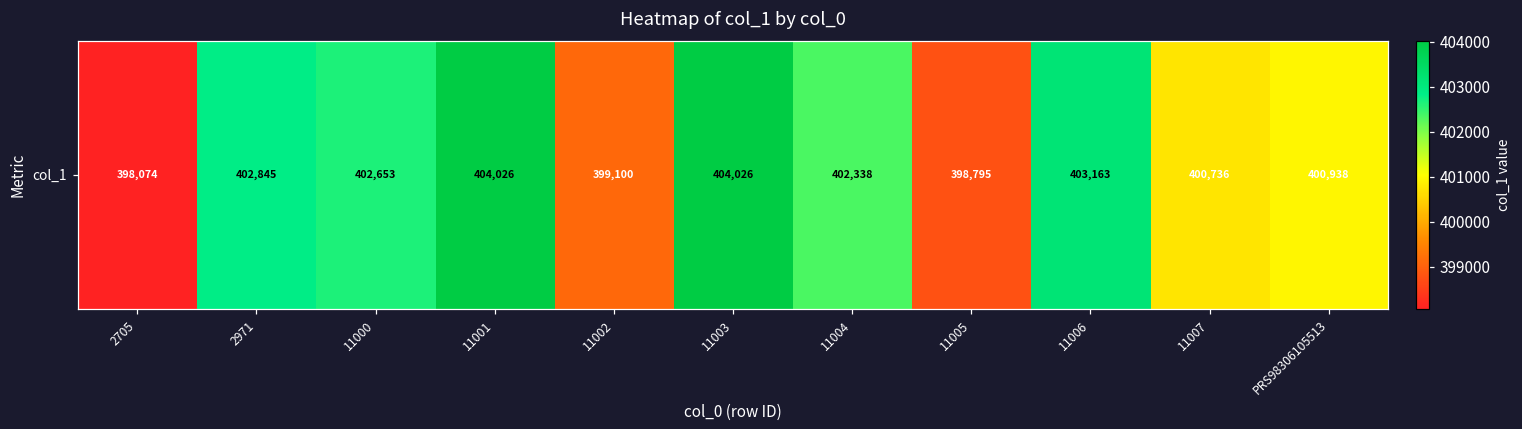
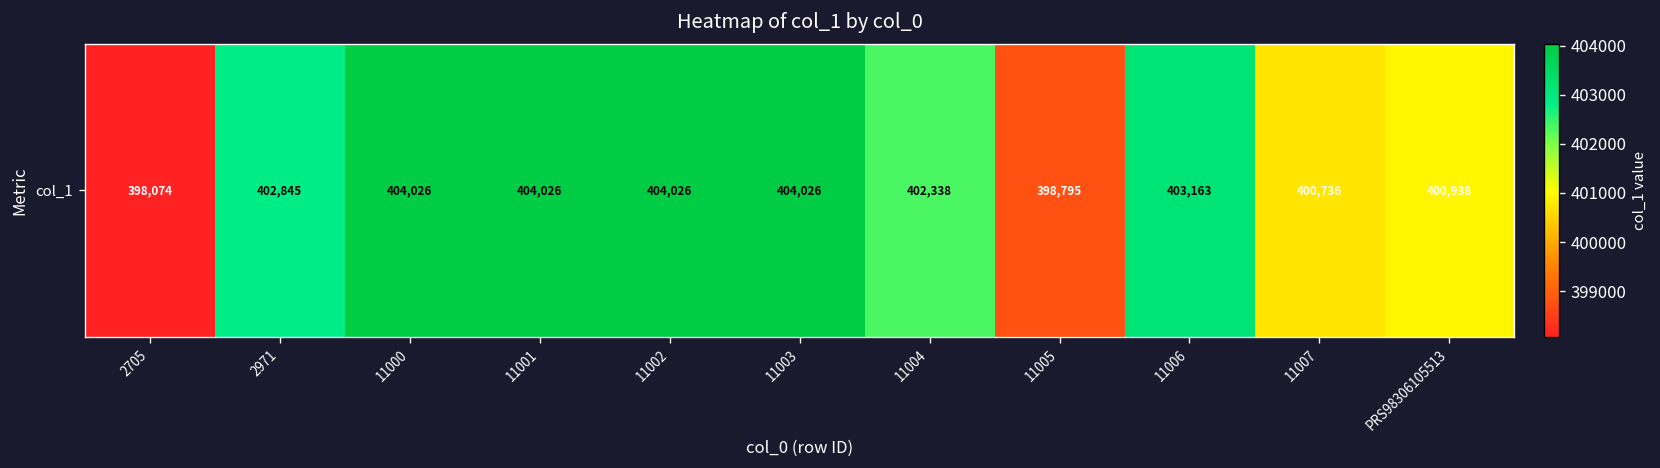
col_1, 11000: 402,653 -> 404,026
col_1, 11002: 399,100 -> 404,026
